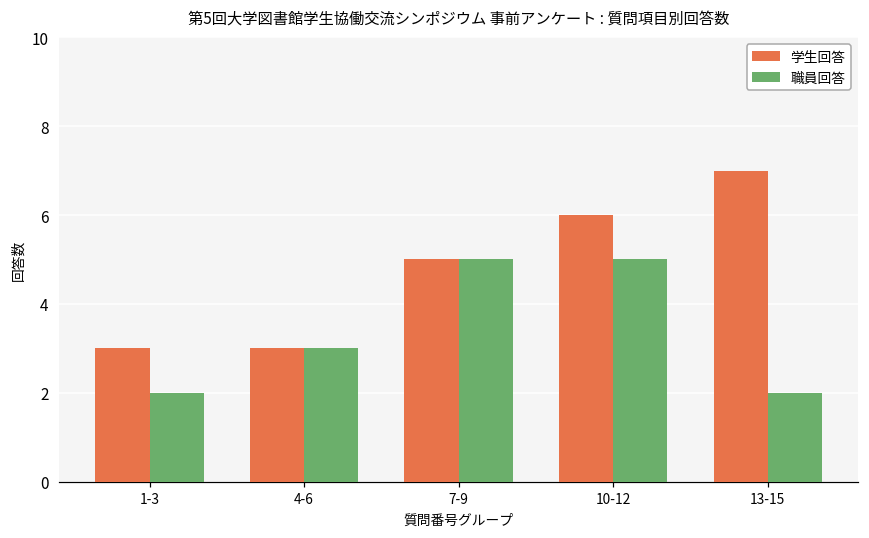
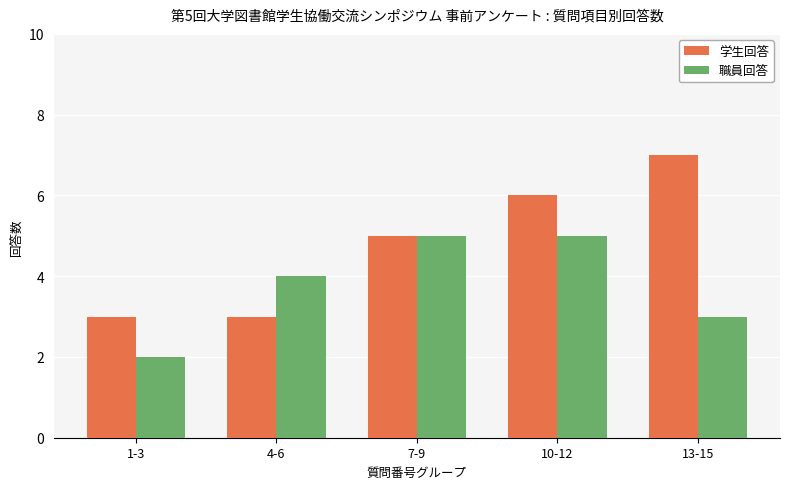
職員回答, 4-6: 3 -> 4
職員回答, 13-15: 2 -> 3
